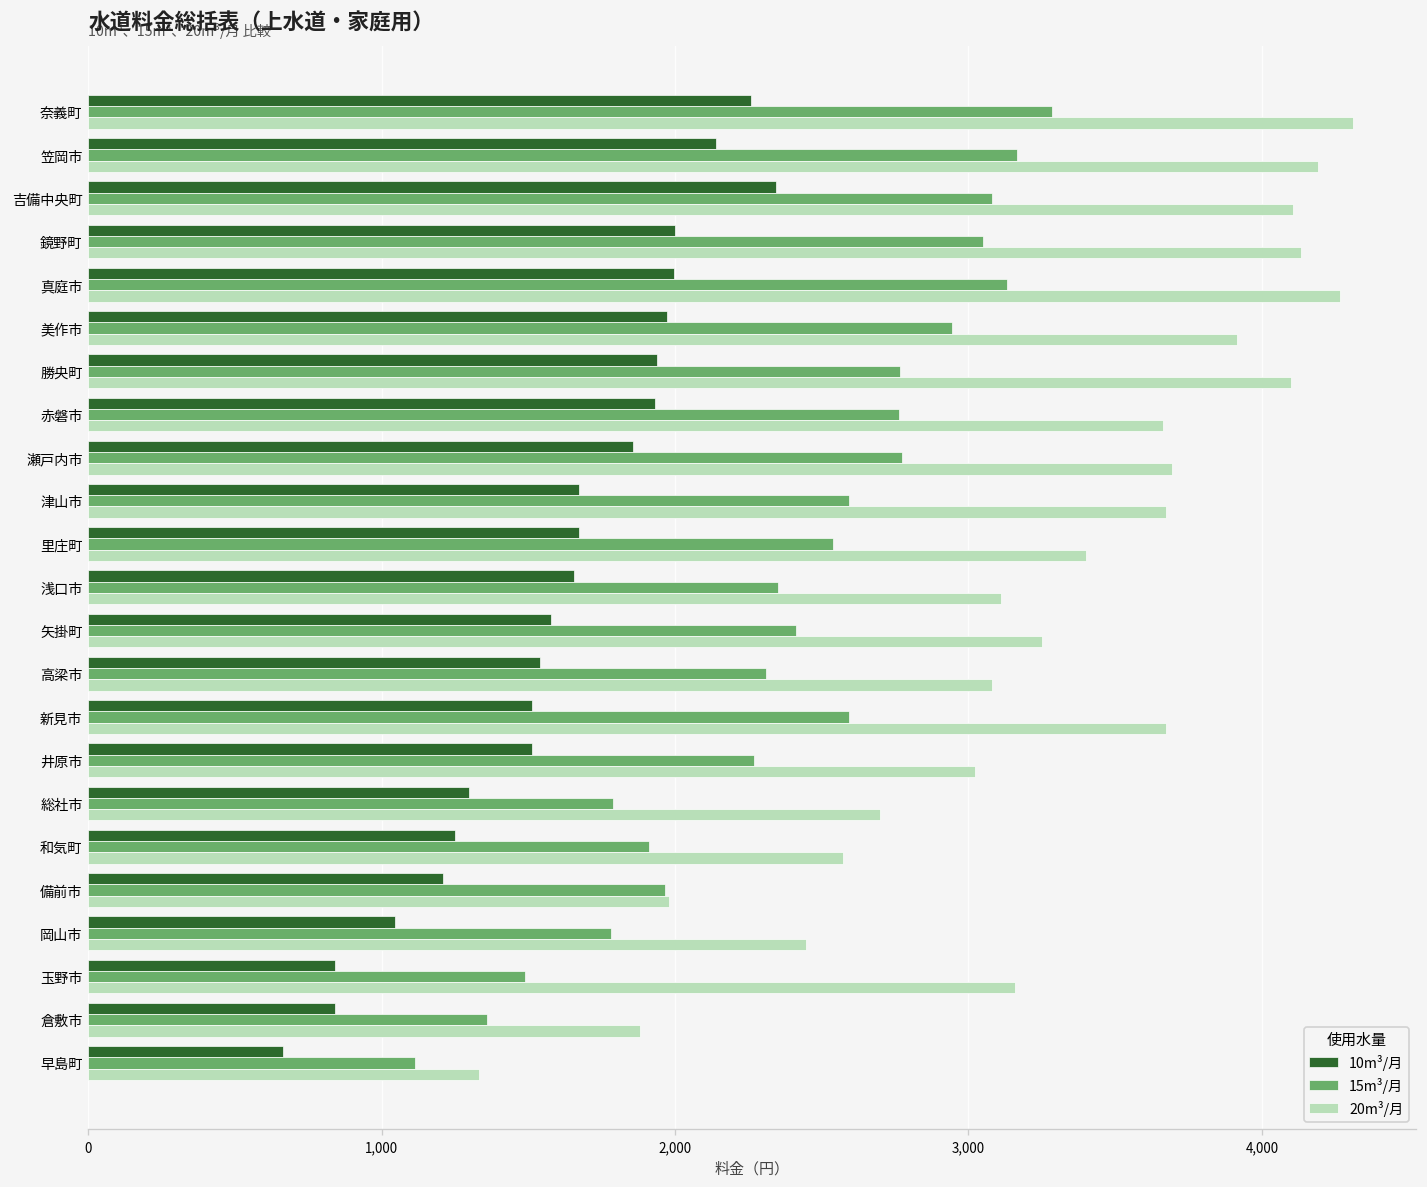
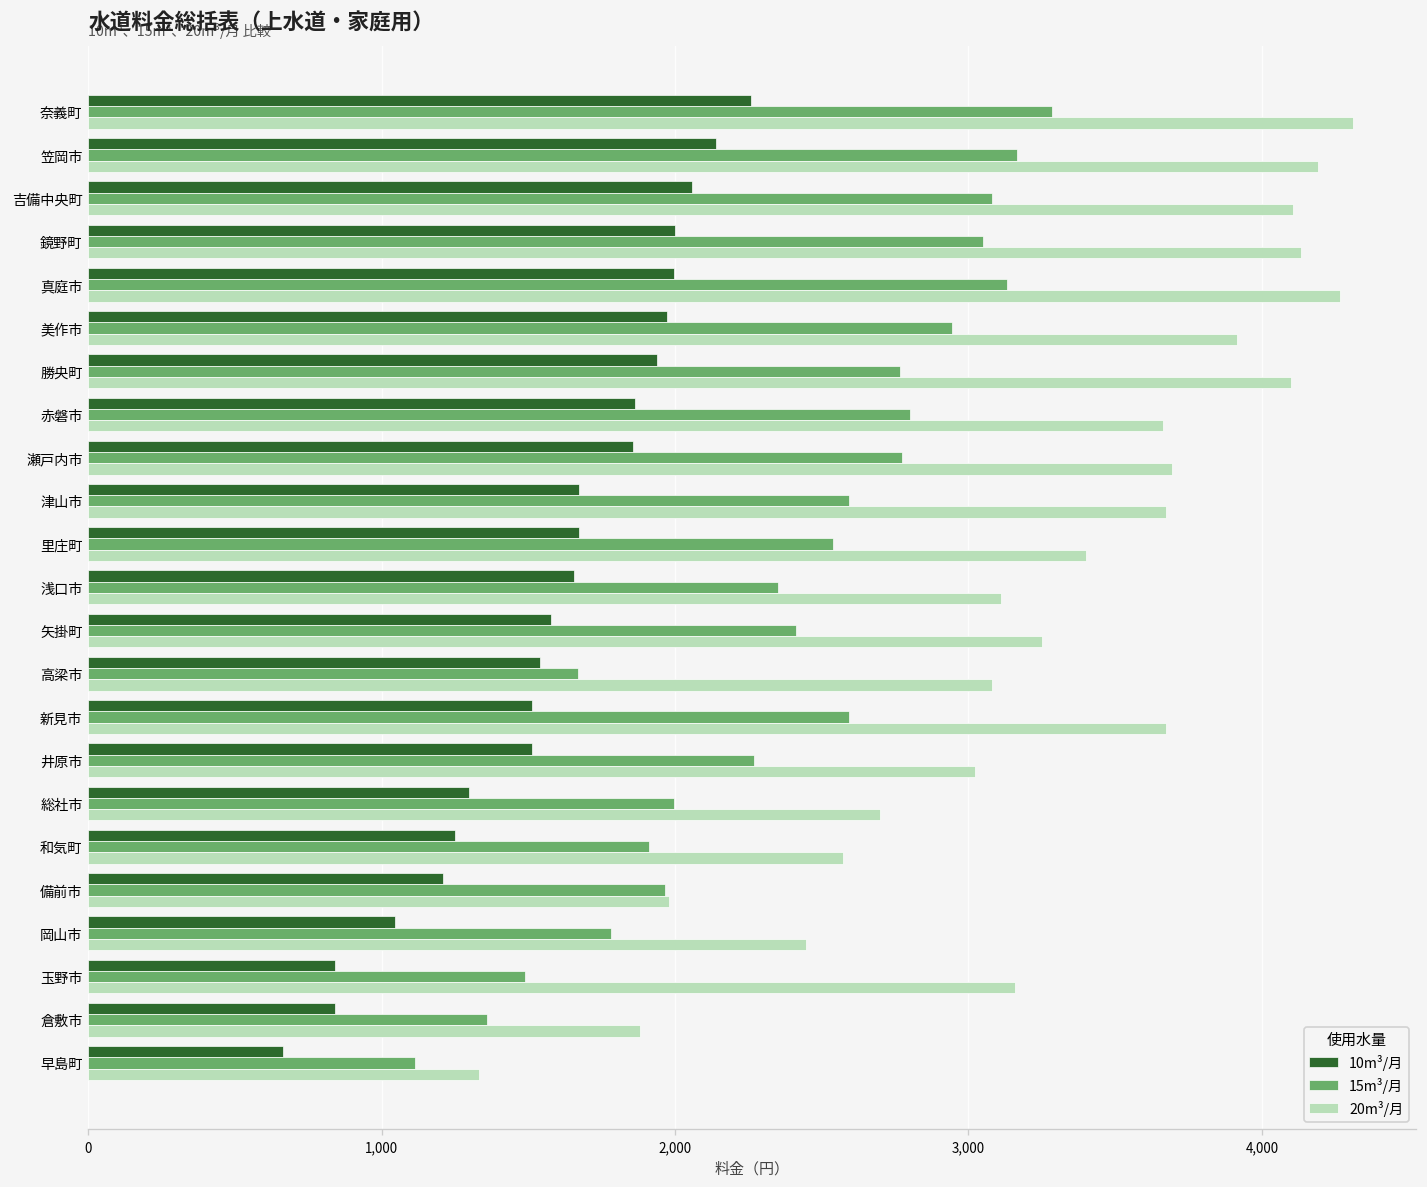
10m³/月, 吉備中央町: 2,350 -> 2,060
10m³/月, 赤磐市: 1,930 -> 1,860
15m³/月, 赤磐市: 2,760 -> 2,800
15m³/月, 高梁市: 2,310 -> 1,670
15m³/月, 総社市: 1,790 -> 2,000
